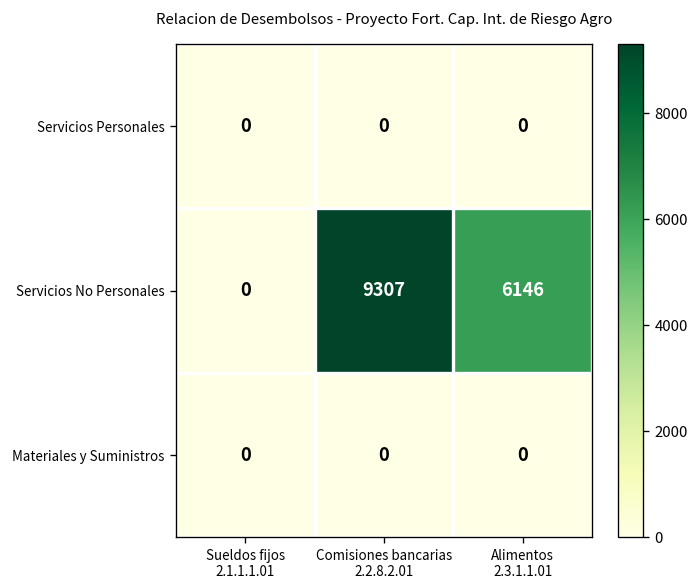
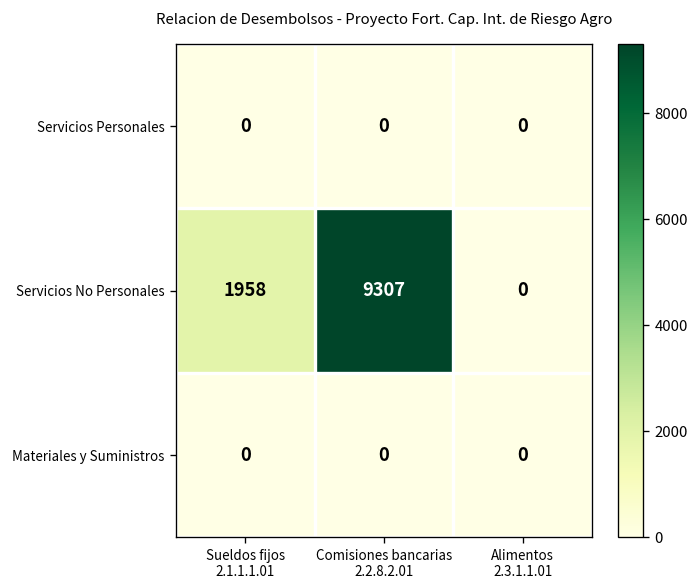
Servicios No Personales, Sueldos fijos 2.1.1.1.01: 0 -> 1958
Servicios No Personales, Alimentos 2.3.1.1.01: 6146 -> 0
